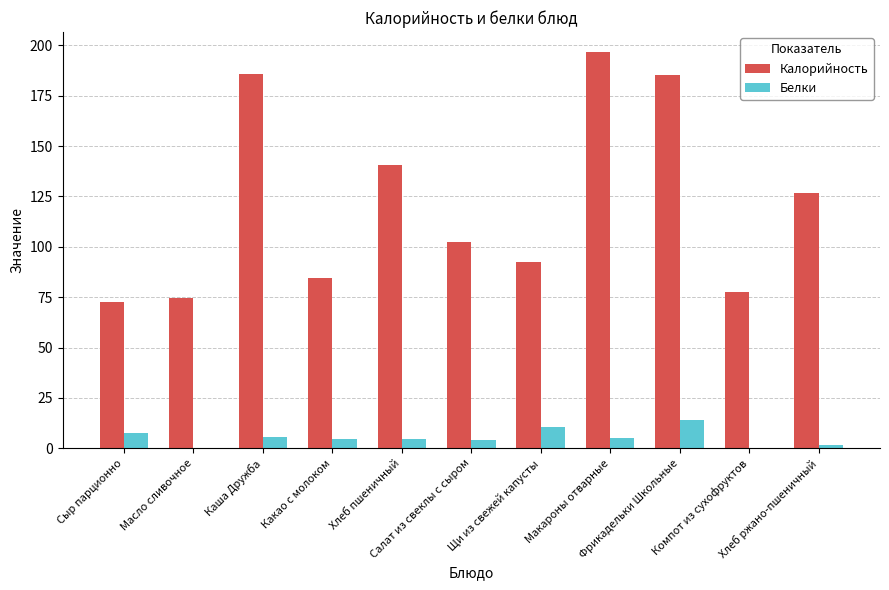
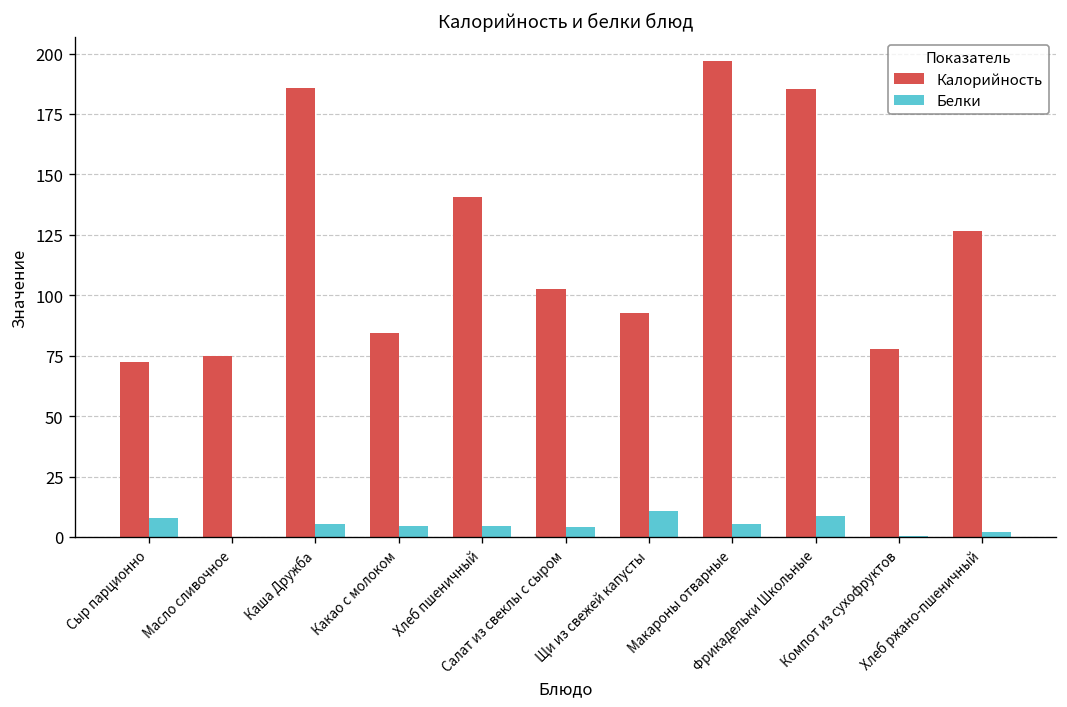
Белки, Фрикадельки Школьные: 14 -> 9
